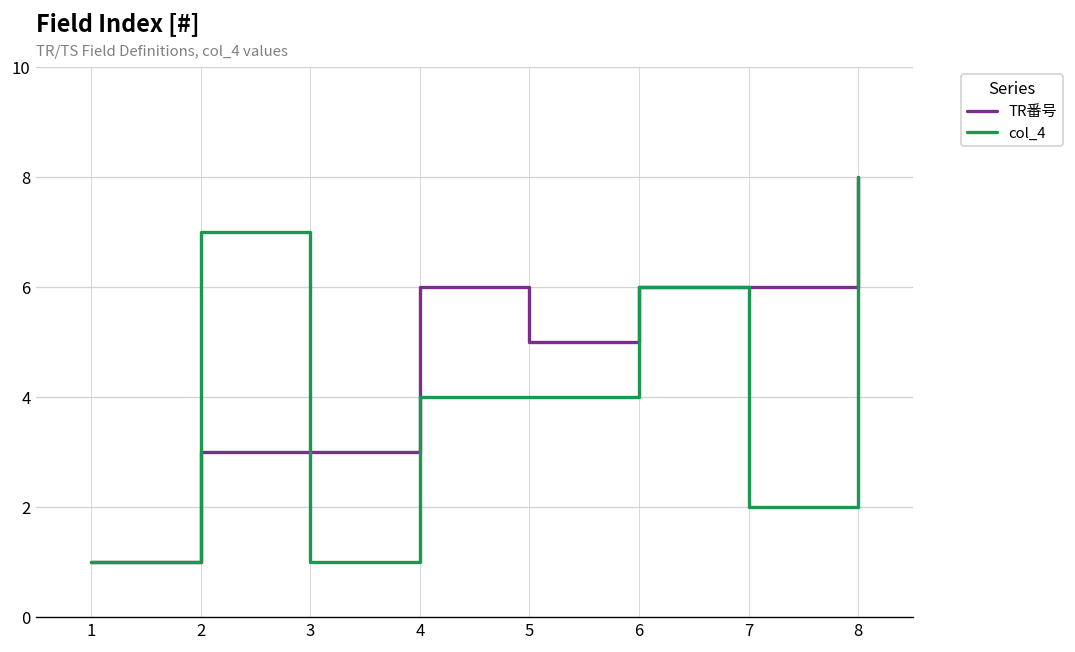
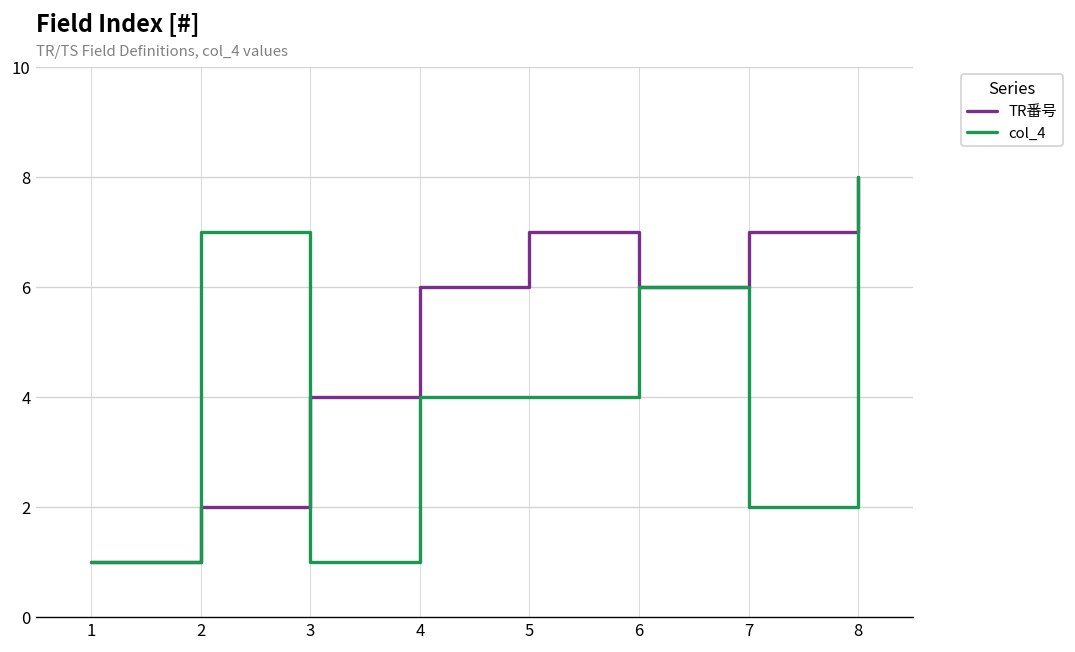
TR番号, 2: 3 -> 2
TR番号, 3: 3 -> 4
TR番号, 5: 5 -> 7
TR番号, 7: 6 -> 7
